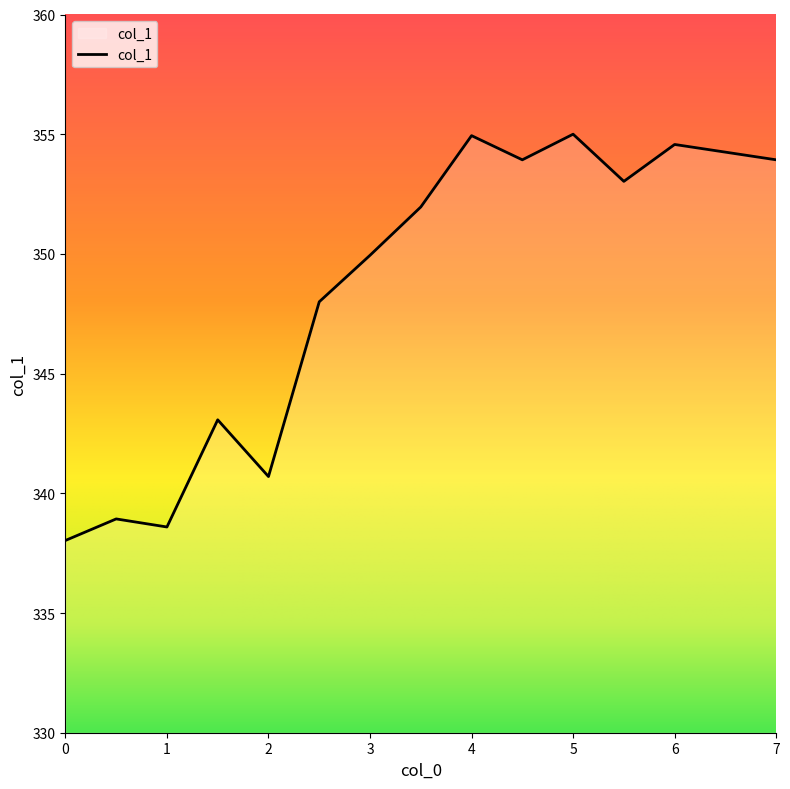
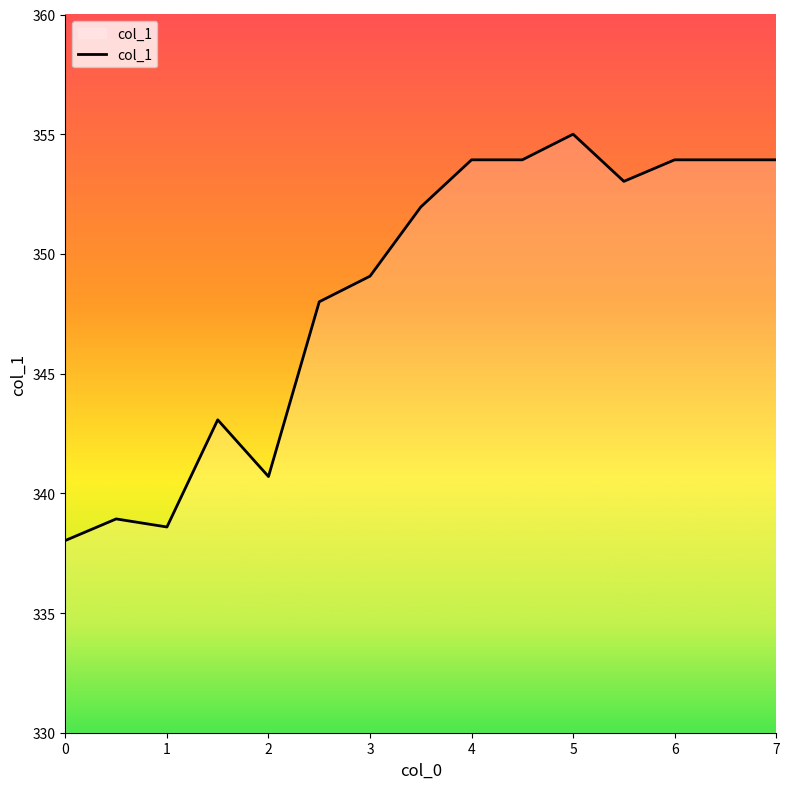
3: 349.9 -> 349.1
4: 354.9 -> 353.9
6: 354.6 -> 353.9
